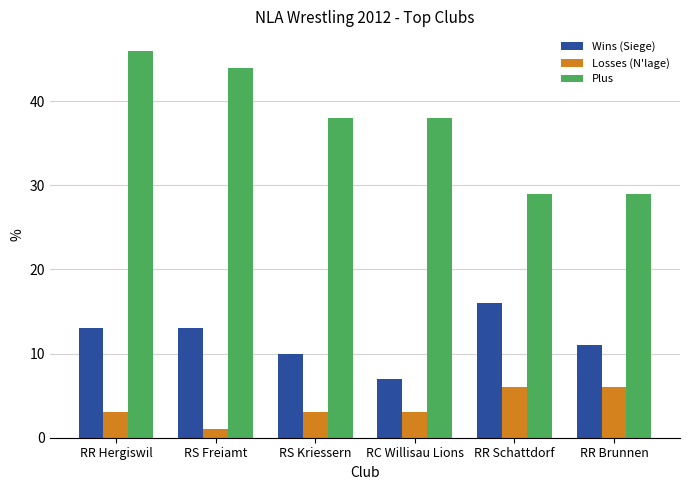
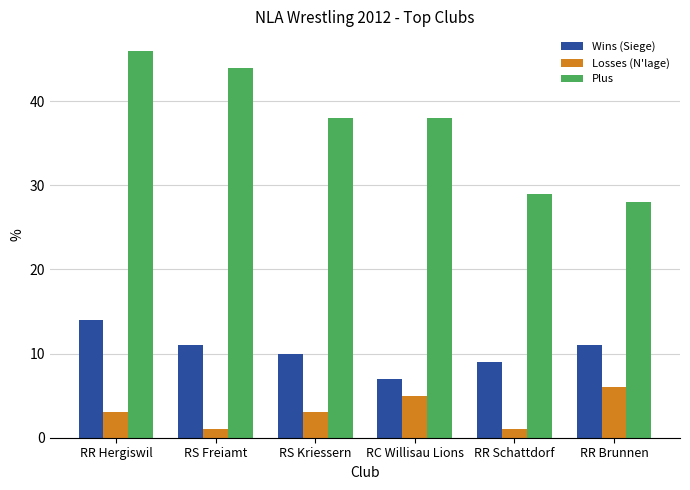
Wins (Siege), RR Hergiswil: 13 -> 14
Wins (Siege), RS Freiamt: 13 -> 11
Losses (N'lage), RC Willisau Lions: 3 -> 5
Wins (Siege), RR Schattdorf: 16 -> 9
Losses (N'lage), RR Schattdorf: 6 -> 1
Plus, RR Brunnen: 29 -> 28
